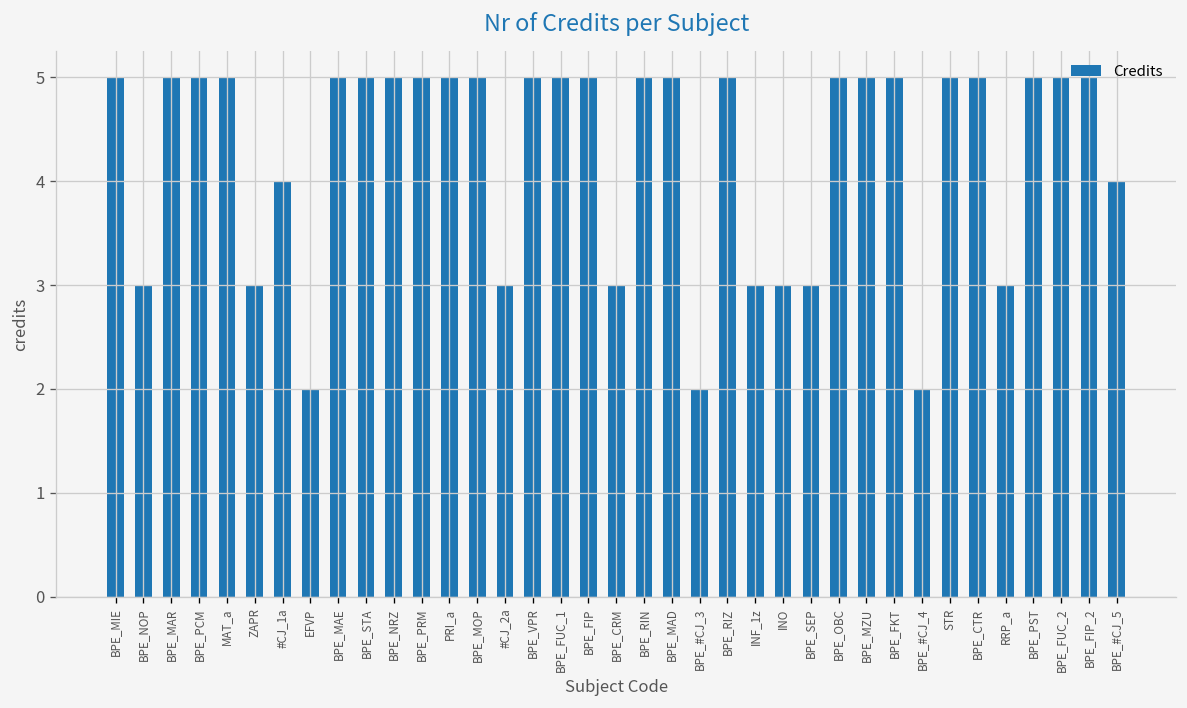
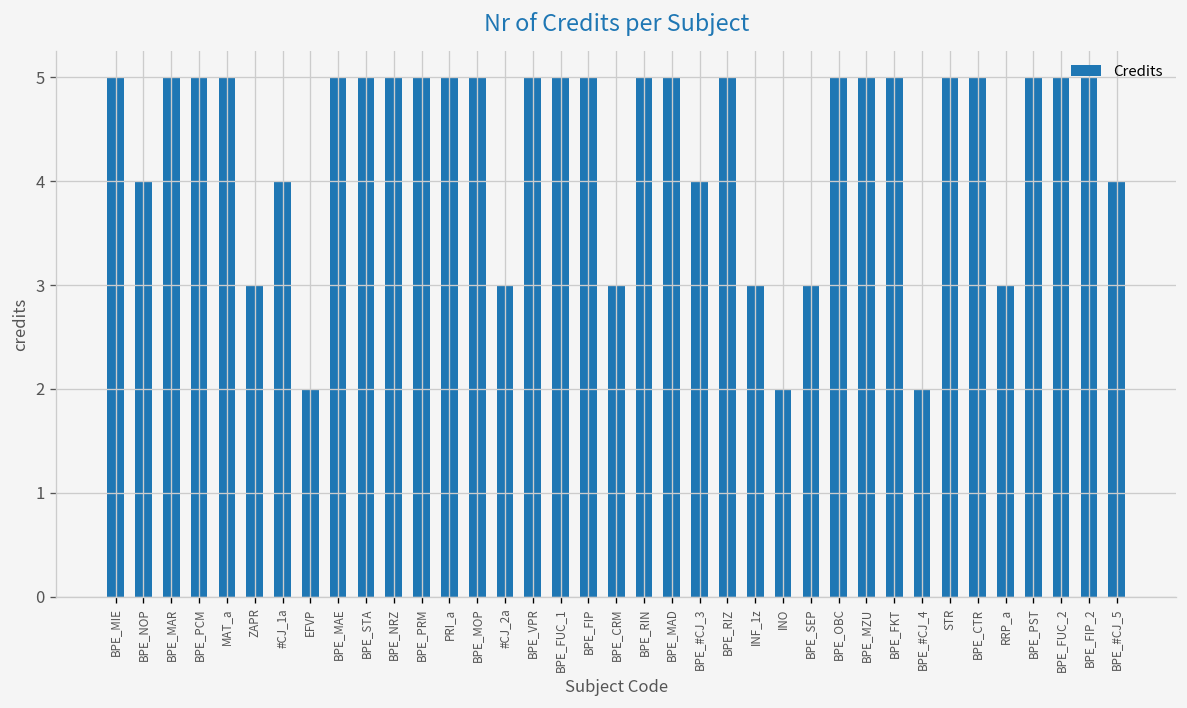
BPE_NOP: 3 -> 4
BPE_#CJ_3: 2 -> 4
INO: 3 -> 2
